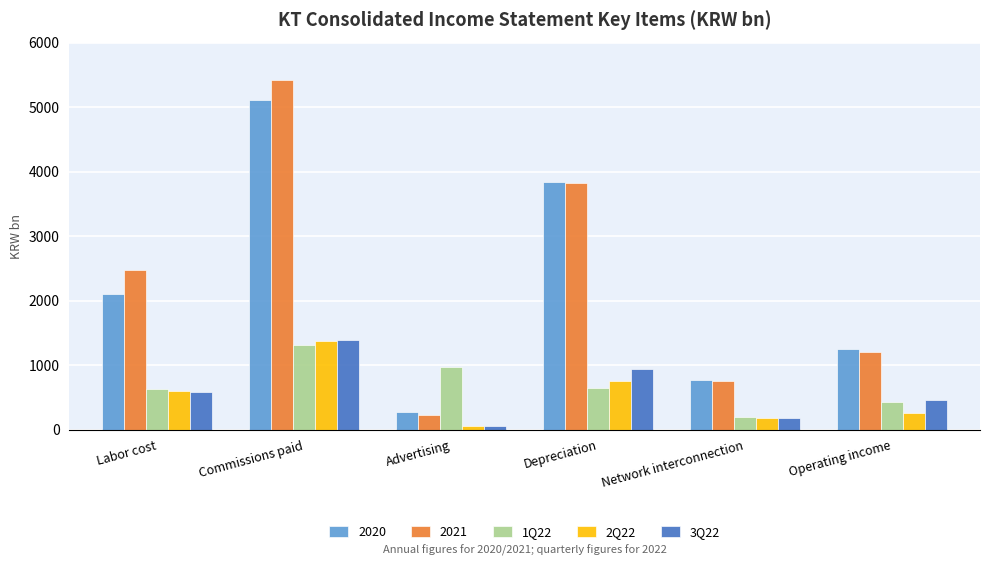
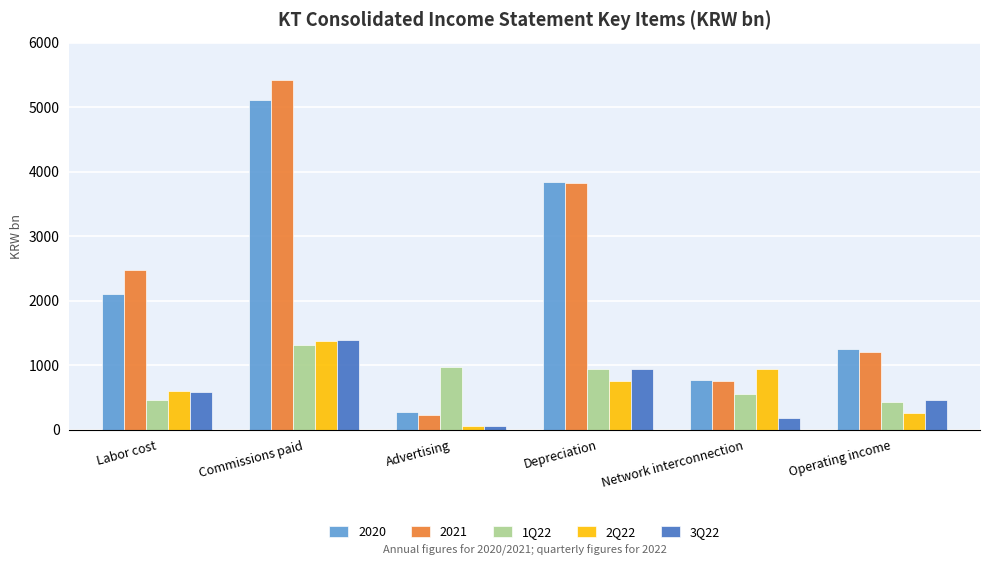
1Q22, Labor cost: 600 -> 500
1Q22, Depreciation: 600 -> 900
1Q22, Network interconnection: 200 -> 500
2Q22, Network interconnection: 200 -> 900
